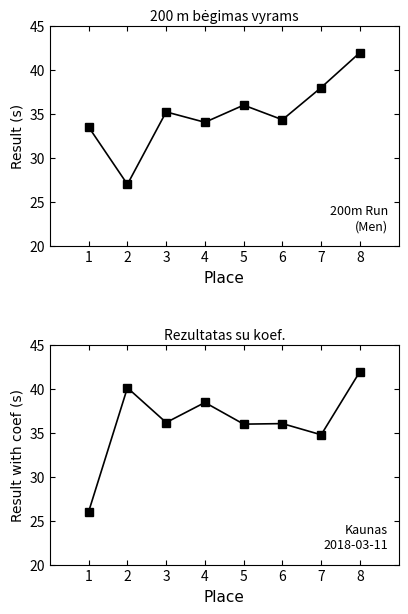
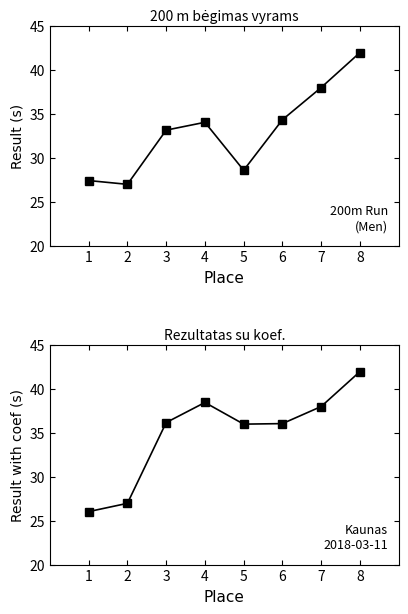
200 m bėgimas vyrams, 1: 33 -> 27
200 m bėgimas vyrams, 3: 35 -> 33
200 m bėgimas vyrams, 5: 36 -> 29
Rezultatas su koef., 2: 40 -> 27
Rezultatas su koef., 7: 35 -> 38
